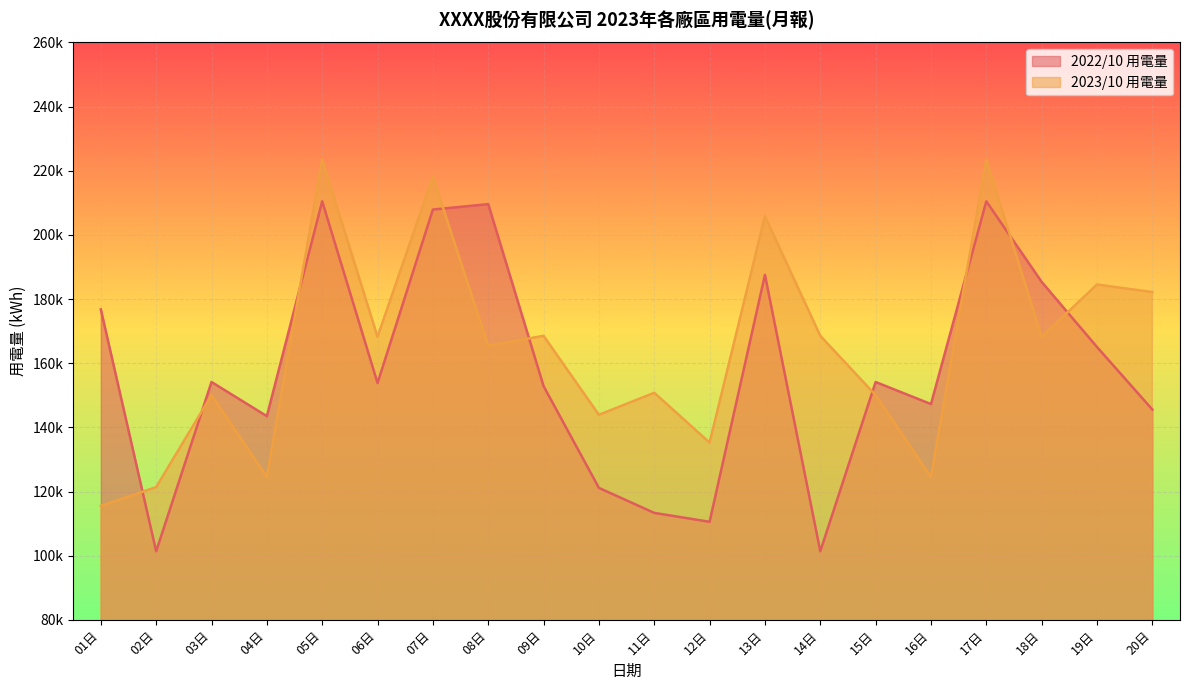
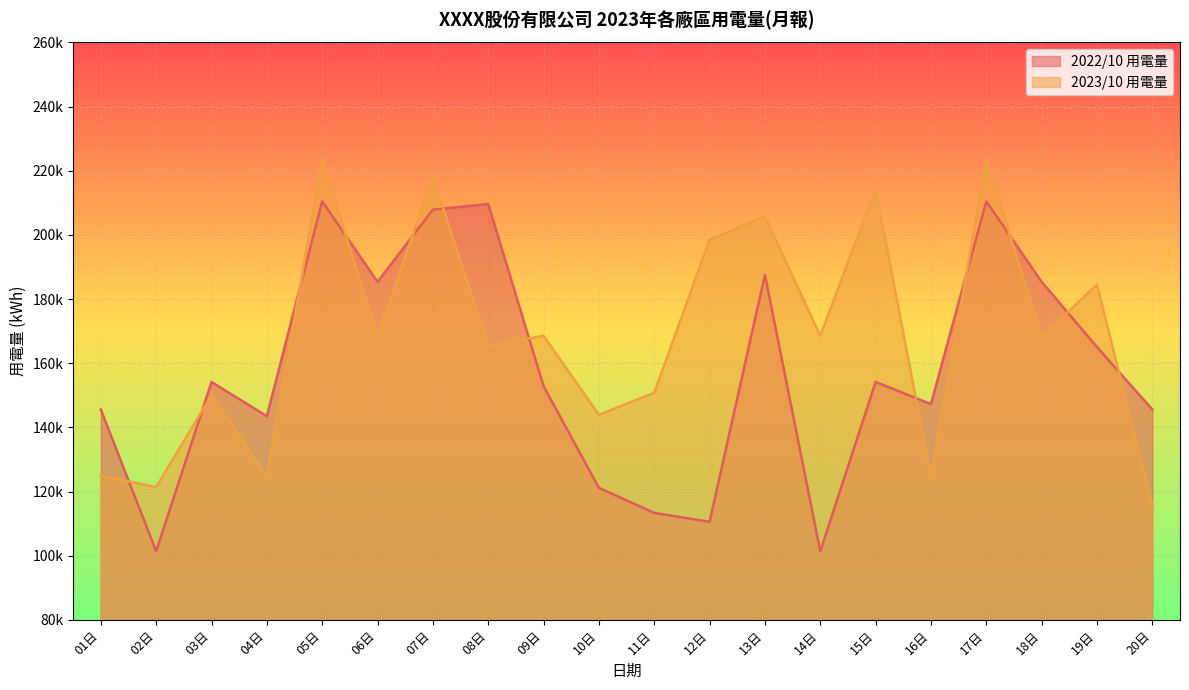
2022/10 用電量, 01日: 177000 -> 146000
2023/10 用電量, 01日: 116000 -> 125000
2022/10 用電量, 06日: 154000 -> 185000
2023/10 用電量, 12日: 135000 -> 198000
2023/10 用電量, 15日: 150000 -> 214000
2023/10 用電量, 20日: 182000 -> 116000
